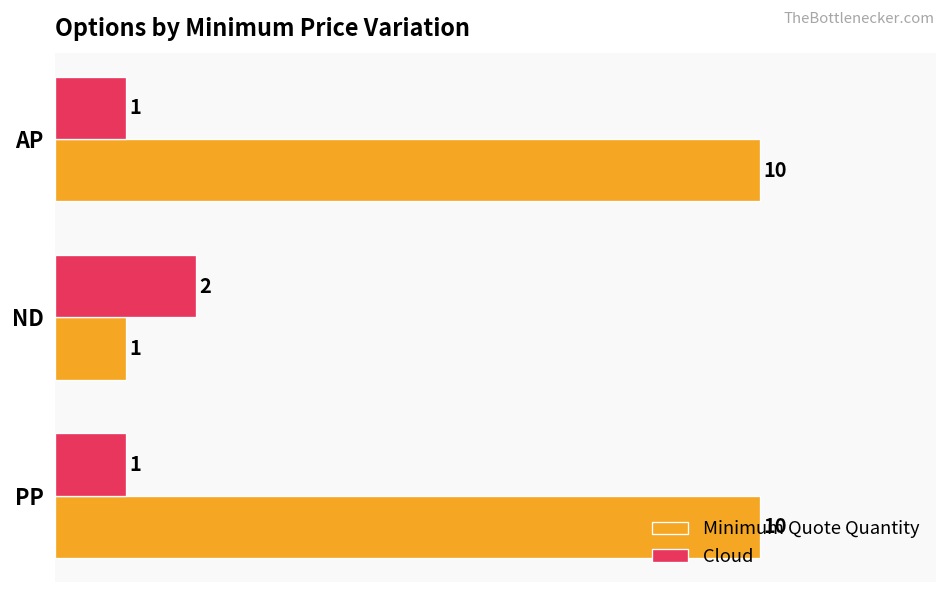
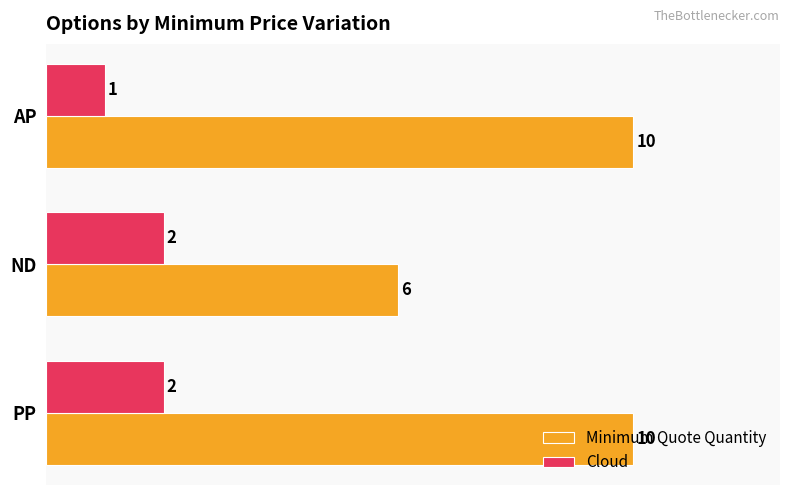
Minimum Quote Quantity, ND: 1 -> 6
Cloud, PP: 1 -> 2
